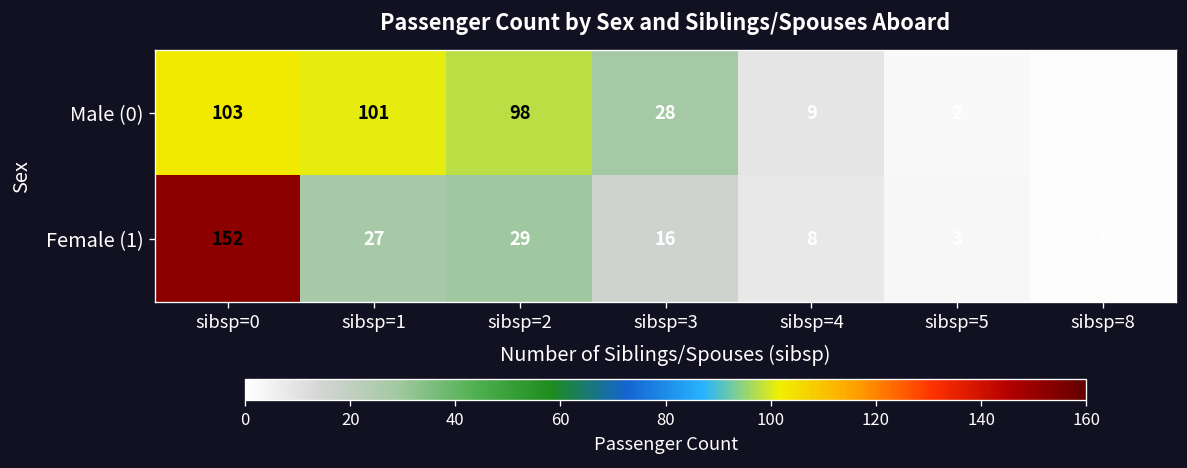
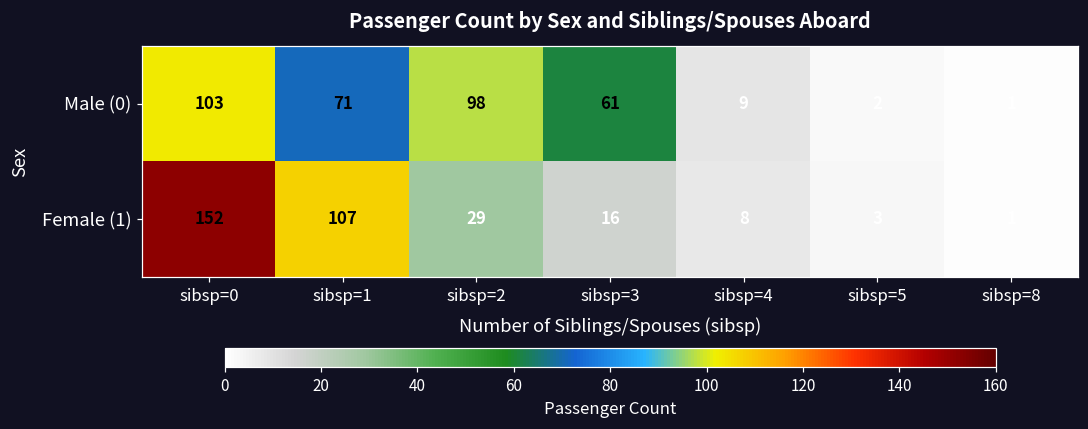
Male (0), sibsp=1: 101 -> 71
Male (0), sibsp=3: 28 -> 61
Female (1), sibsp=1: 27 -> 107
